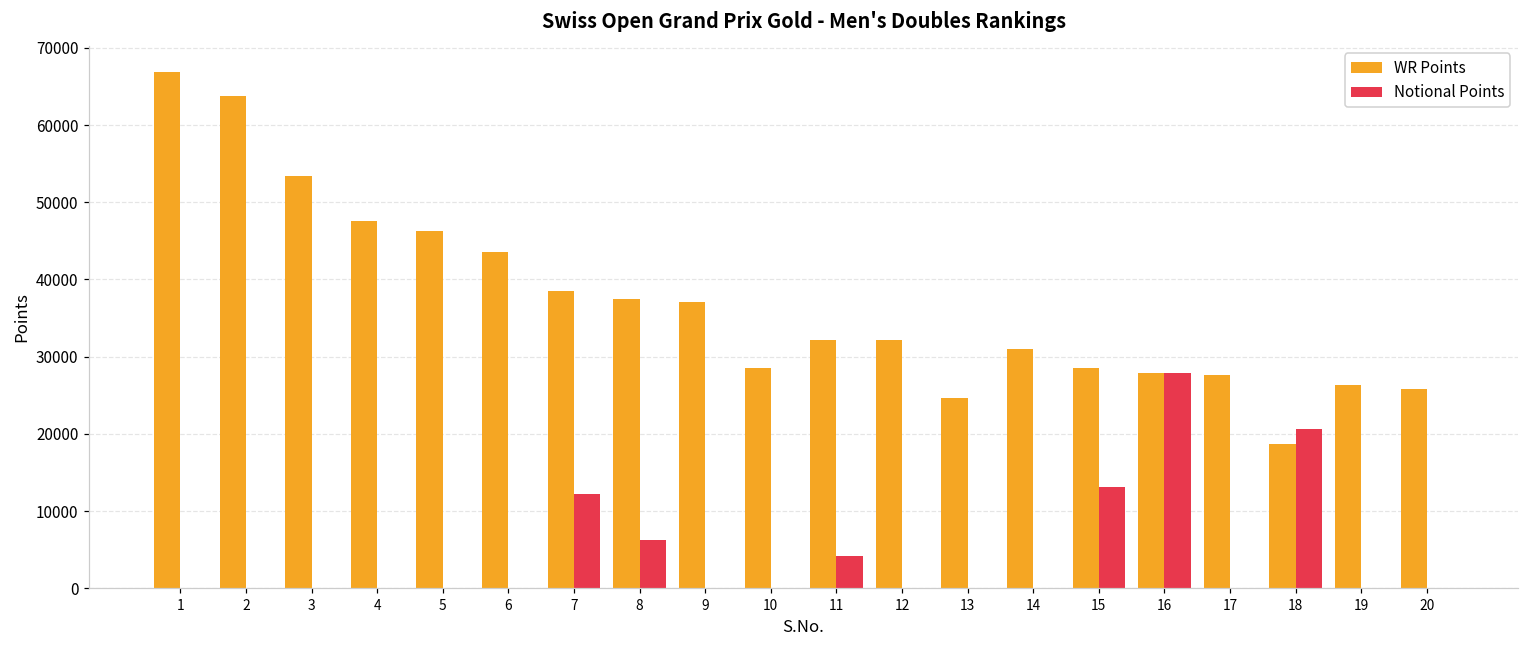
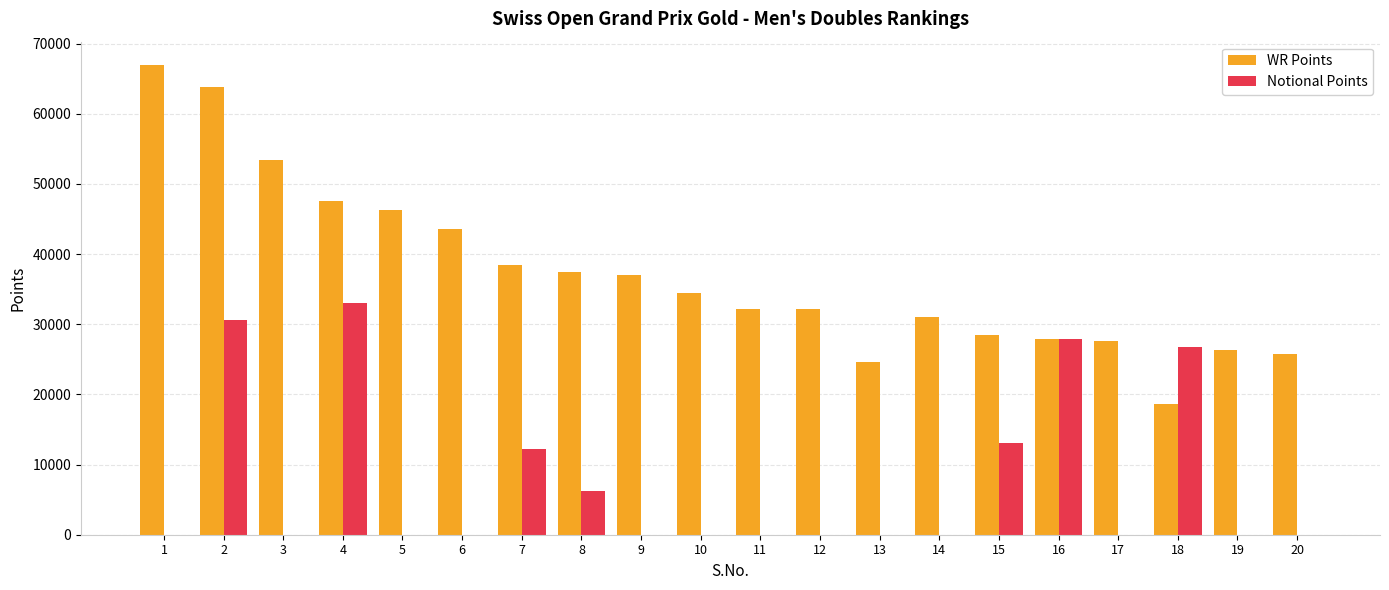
Notional Points, 2: 0 -> 31000
Notional Points, 4: 0 -> 33000
WR Points, 10: 28000 -> 34000
Notional Points, 11: 4000 -> 0
Notional Points, 18: 21000 -> 27000
